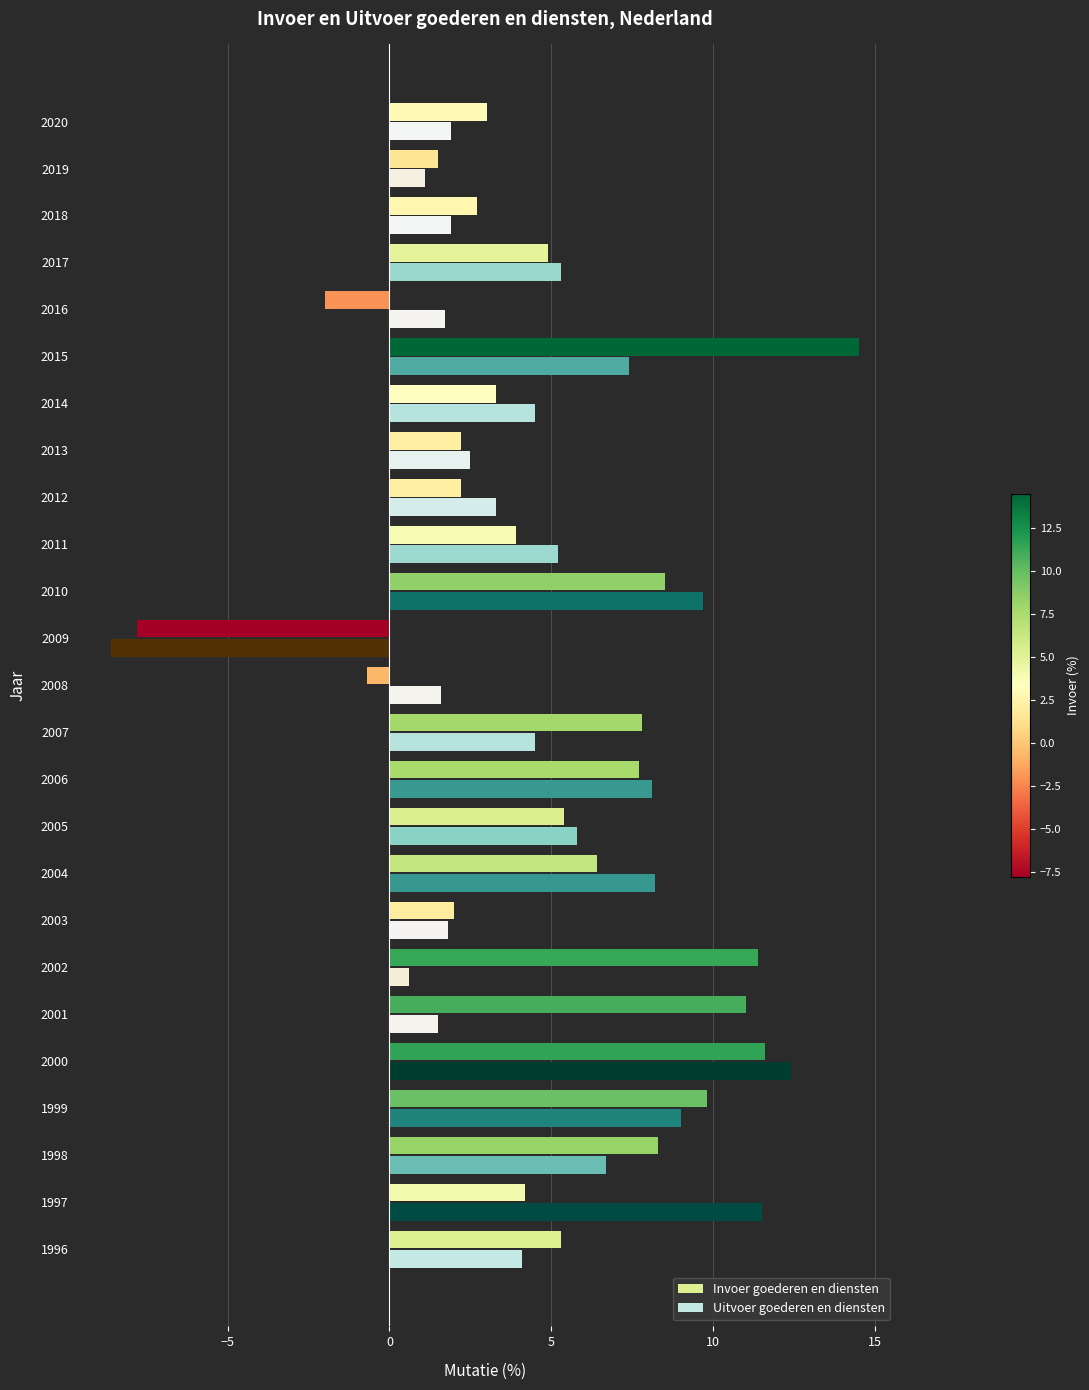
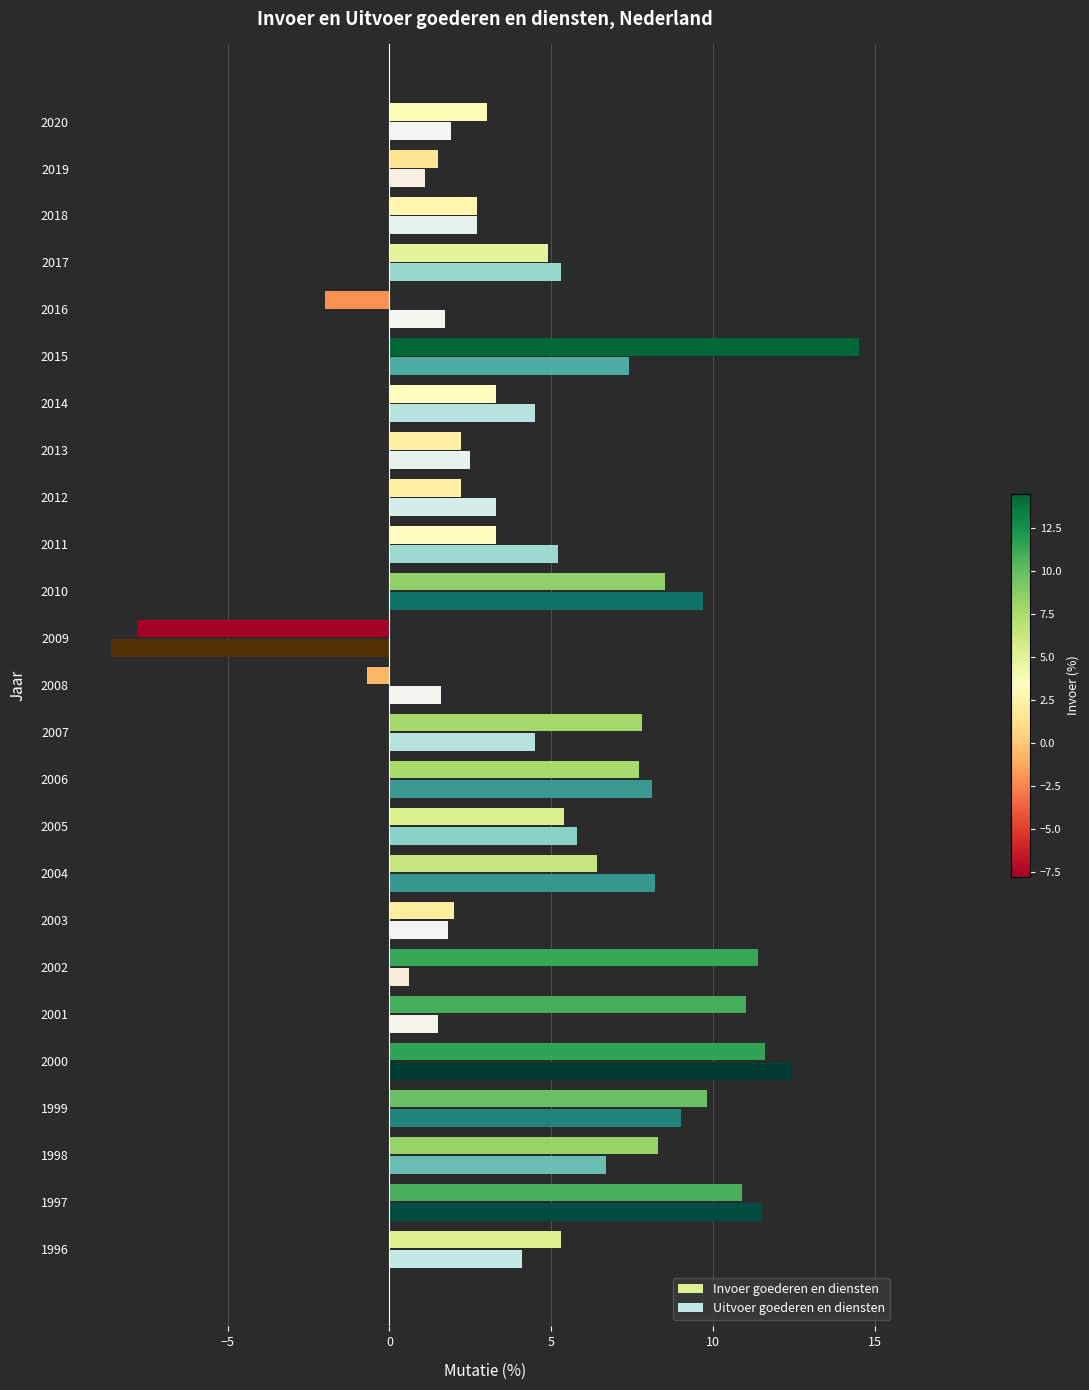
Uitvoer goederen en diensten, 2018: 1.9 -> 2.7
Invoer goederen en diensten, 2011: 3.9 -> 3.3
Invoer goederen en diensten, 1997: 4.2 -> 10.9
